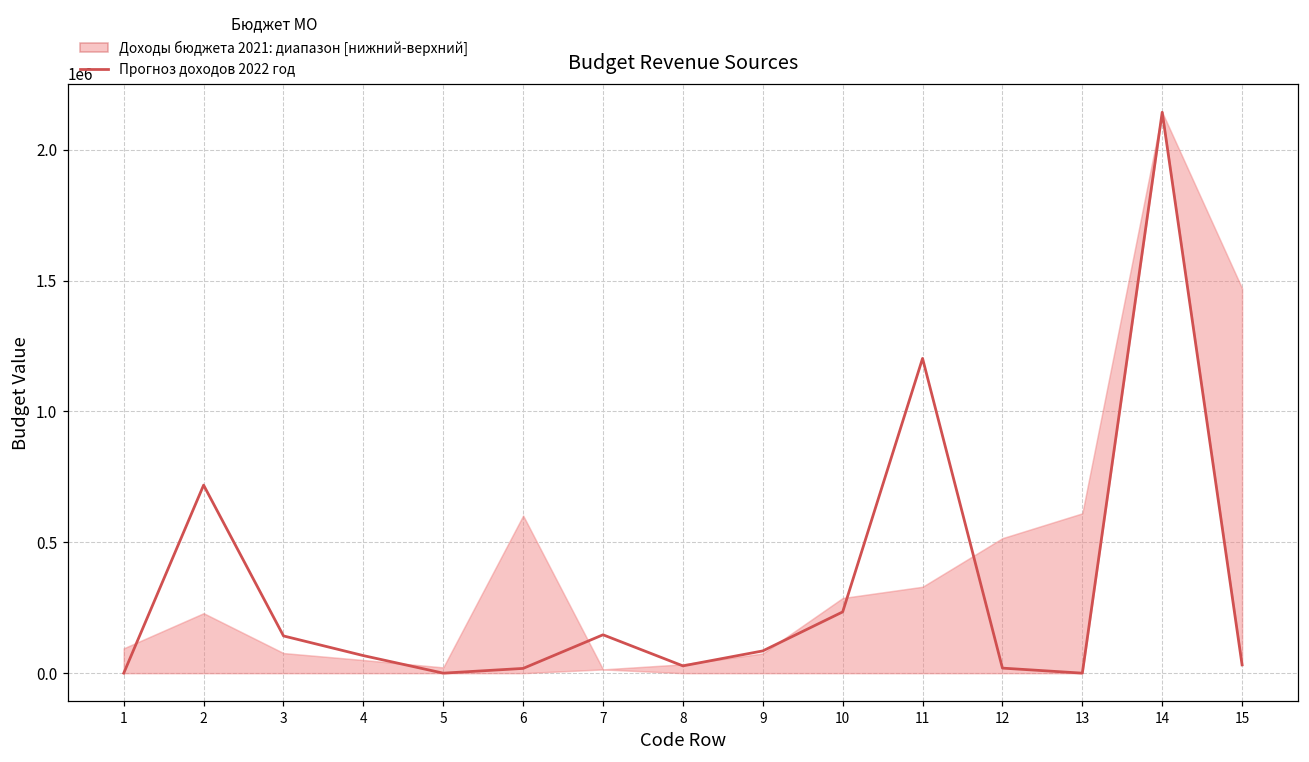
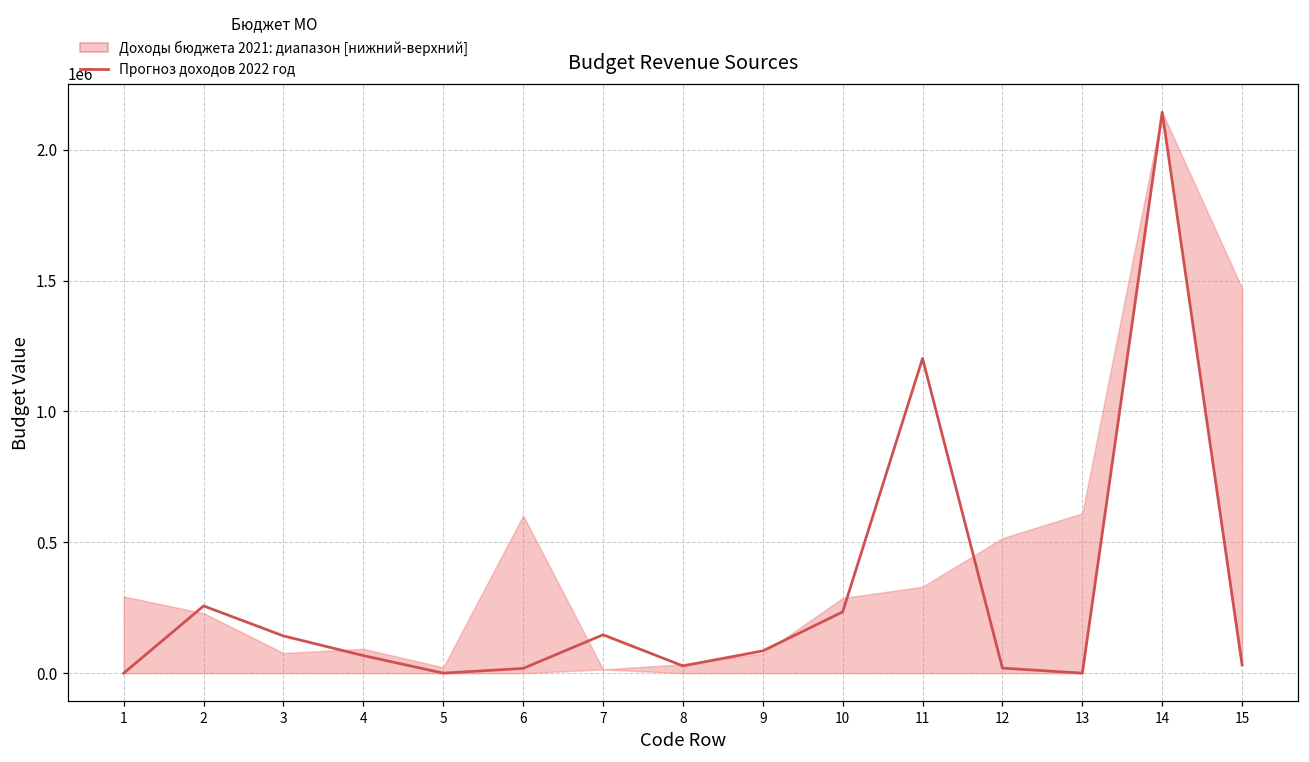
Доходы бюджета 2021: диапазон [нижний-верхний], 1: 90000 -> 290000
Прогноз доходов 2022 год, 2: 720000 -> 260000
Доходы бюджета 2021: диапазон [нижний-верхний], 4: 50000 -> 90000
